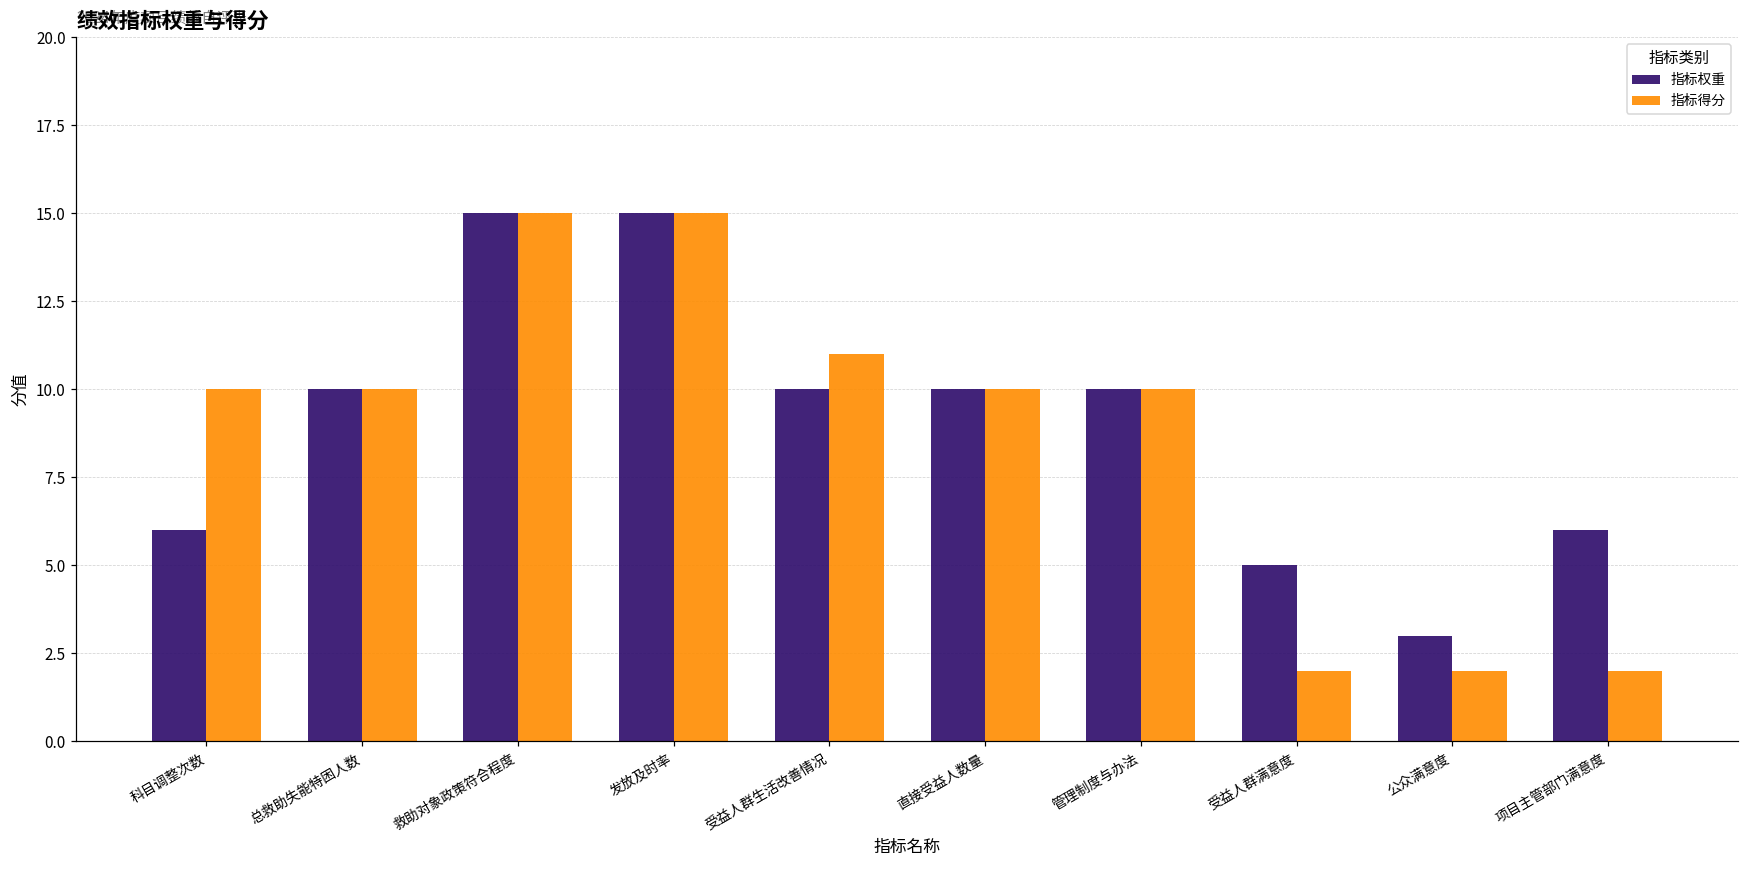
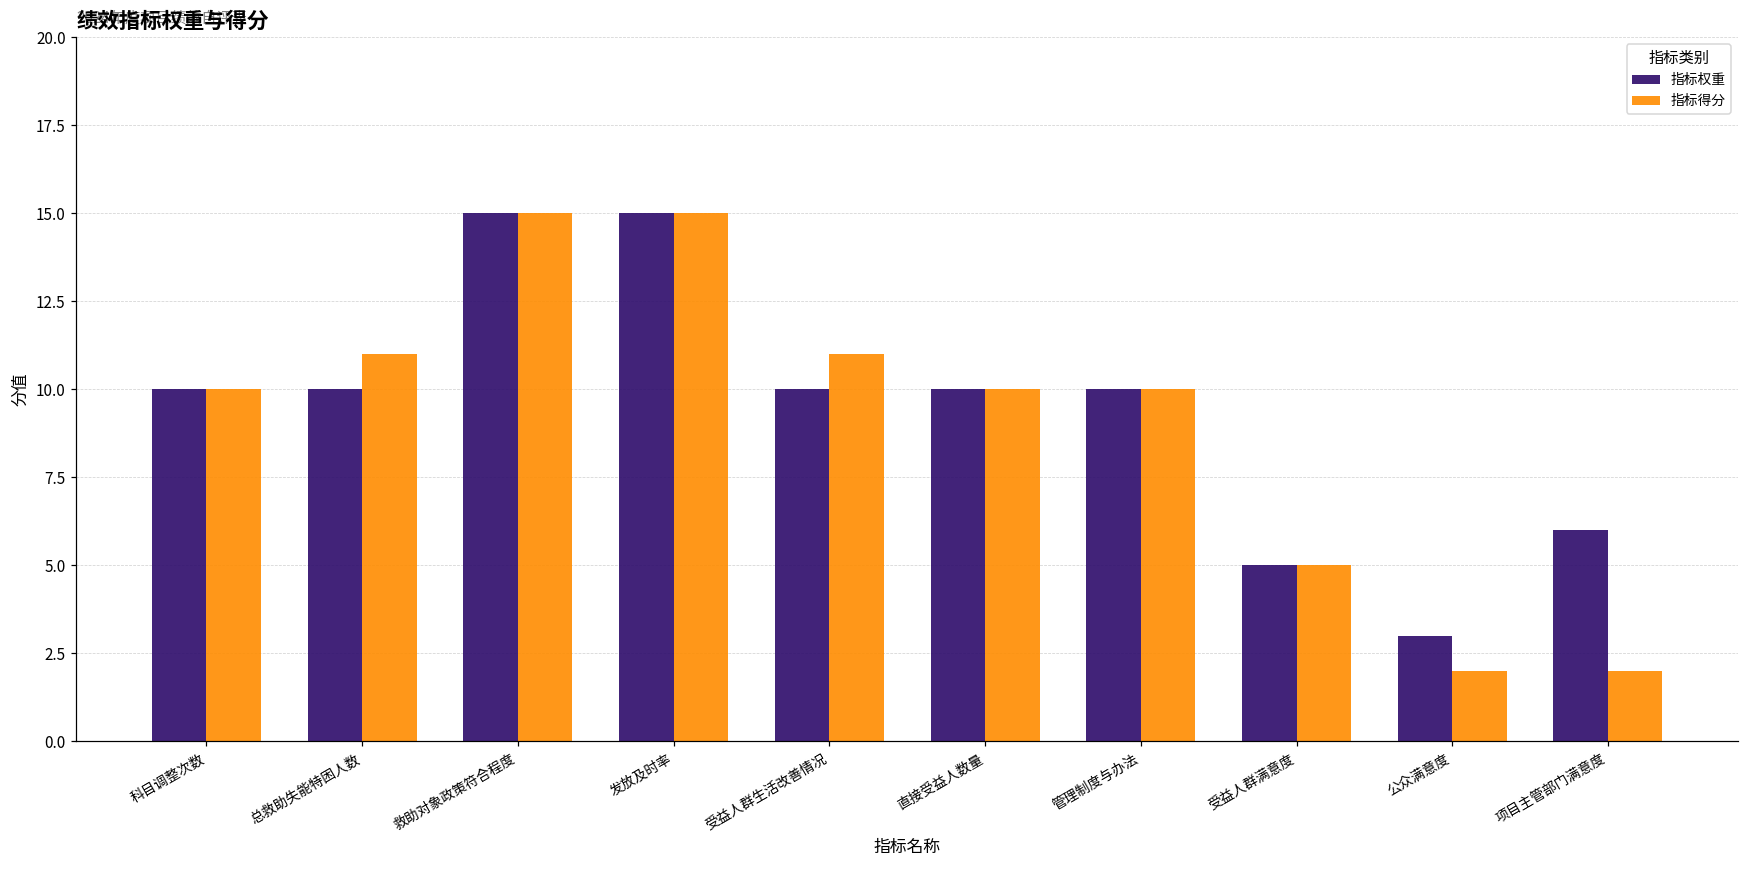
指标权重, 科目调整次数: 6 -> 10
指标得分, 总救助失能特困人数: 10 -> 11
指标得分, 受益人群满意度: 2 -> 5
